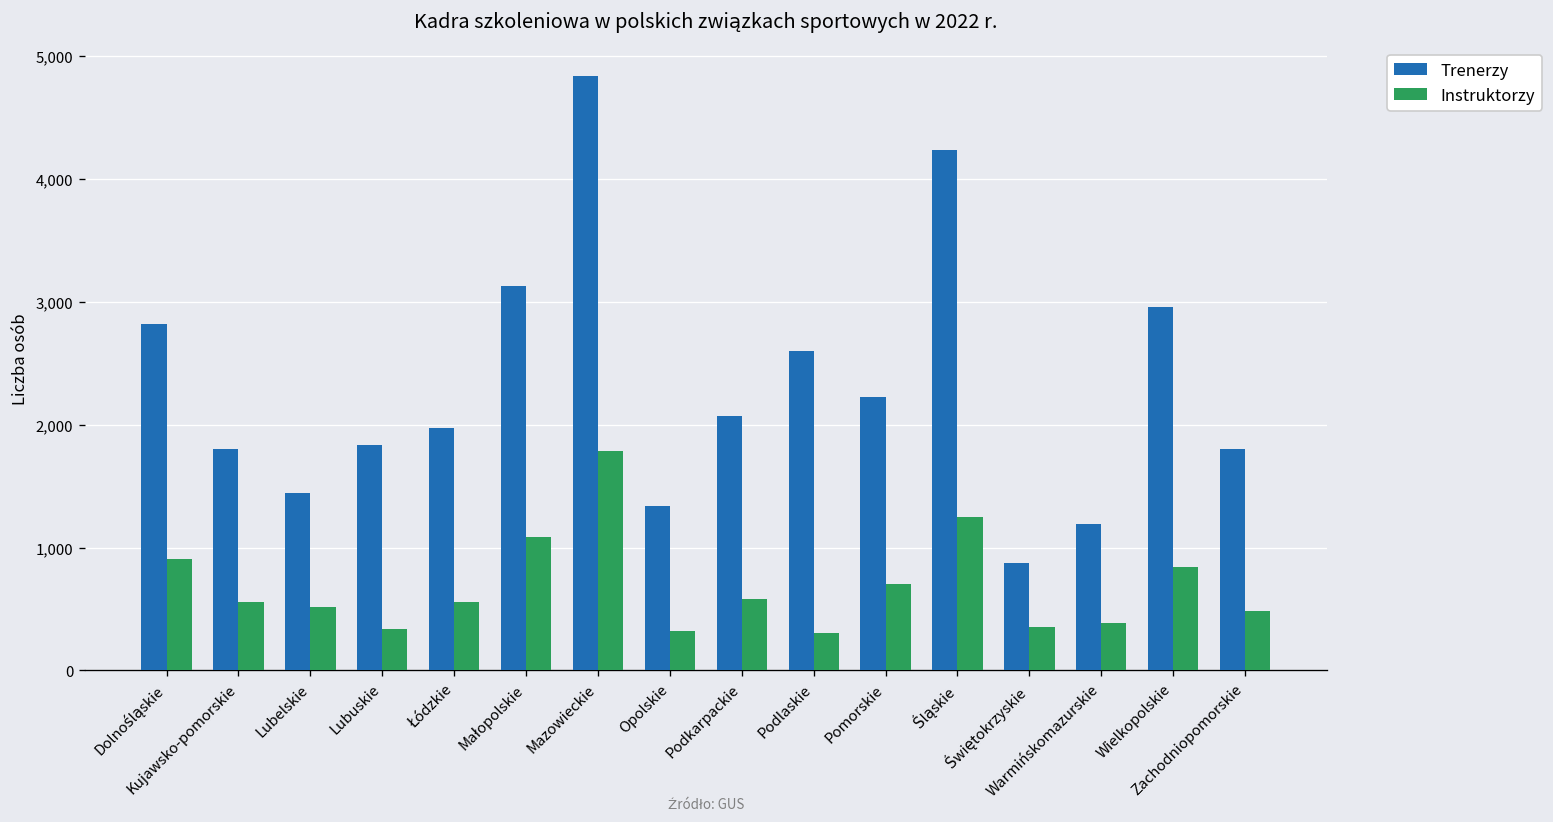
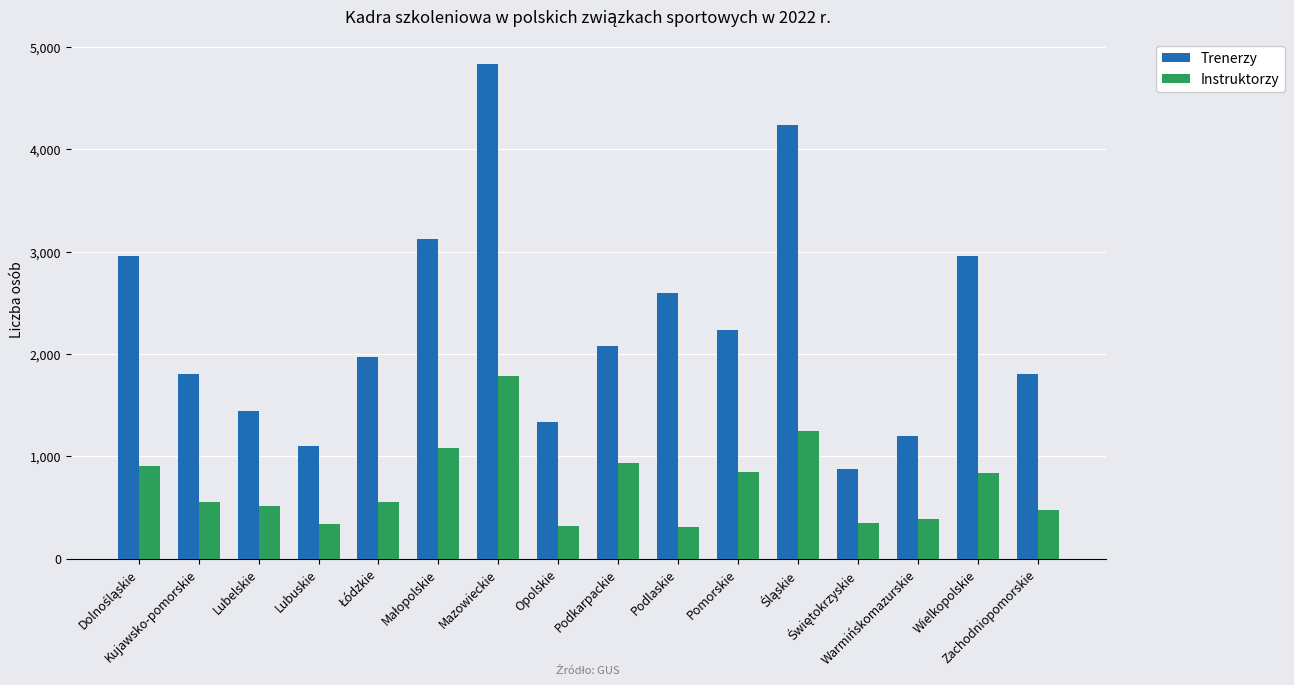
Trenerzy, Dolnośląskie: 2,820 -> 2,960
Trenerzy, Lubuskie: 1,830 -> 1,100
Instruktorzy, Podkarpackie: 580 -> 930
Instruktorzy, Pomorskie: 710 -> 850
